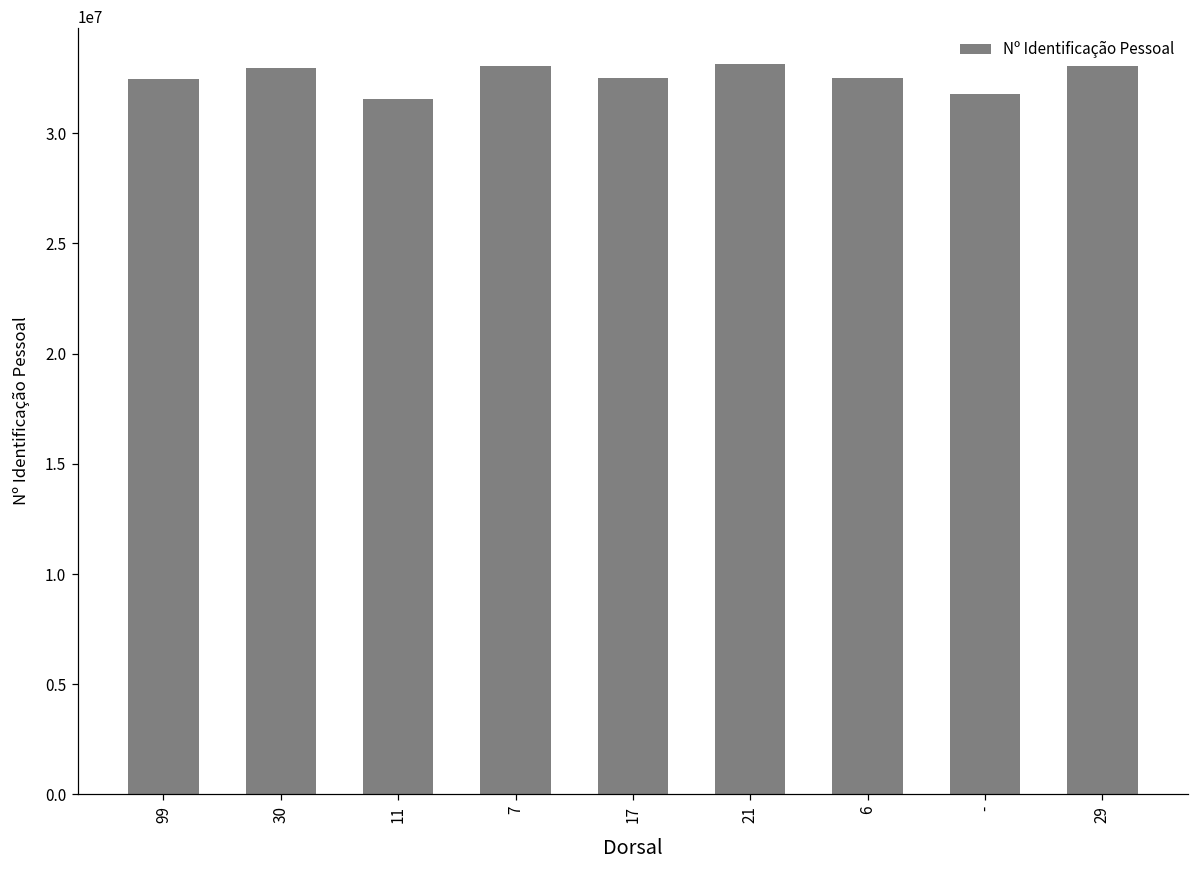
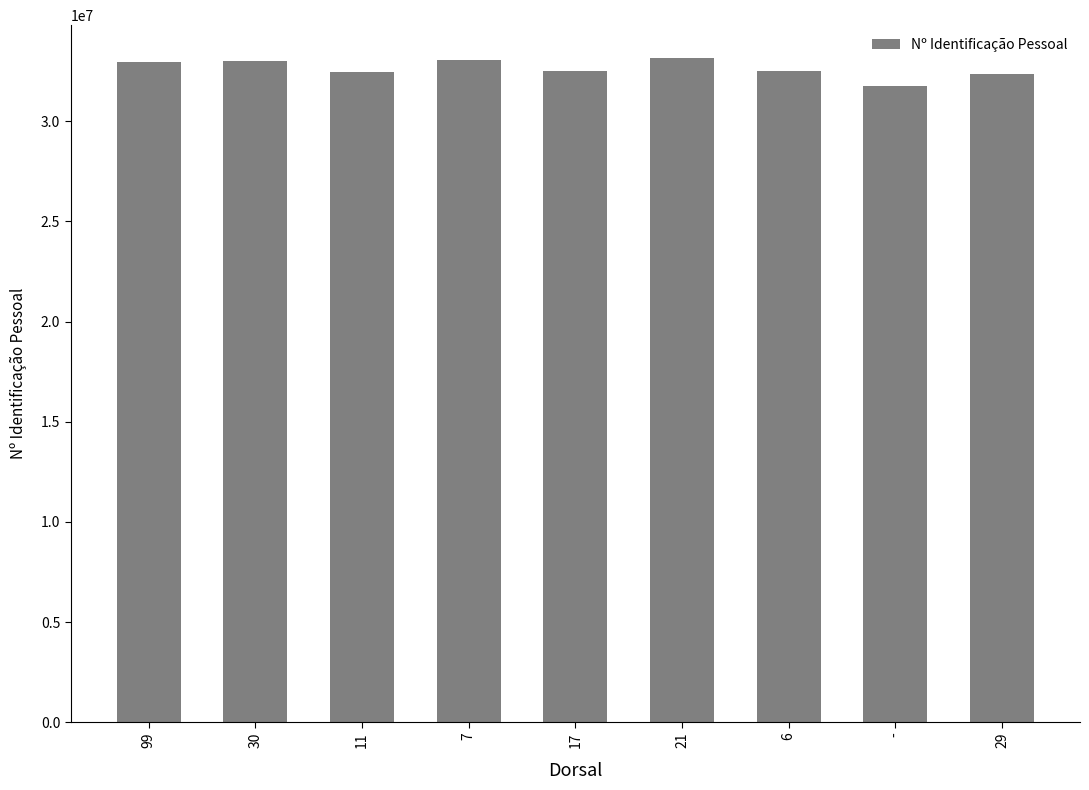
99: 32500000 -> 33000000
11: 31600000 -> 32400000
29: 33000000 -> 32400000
